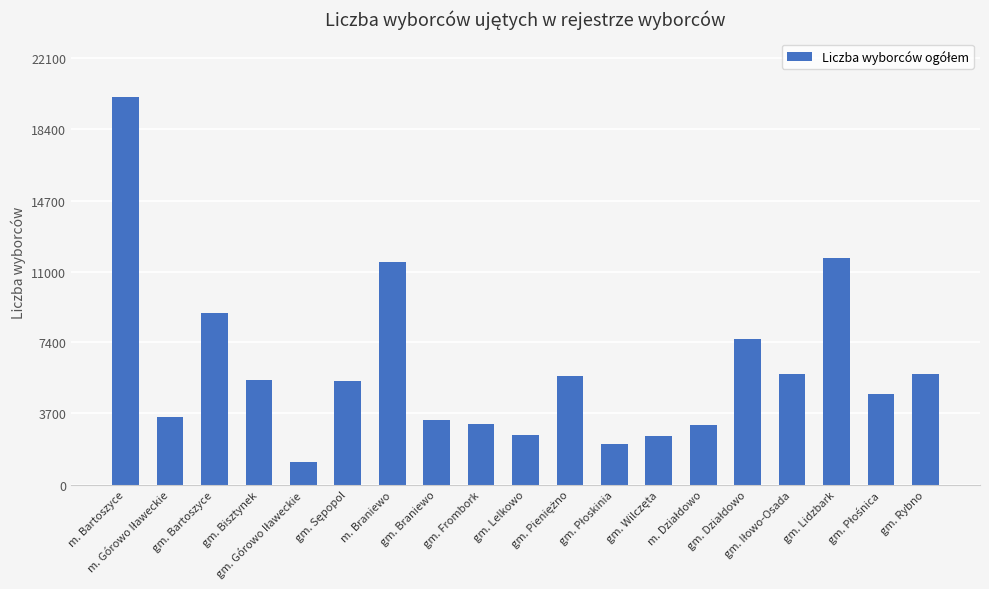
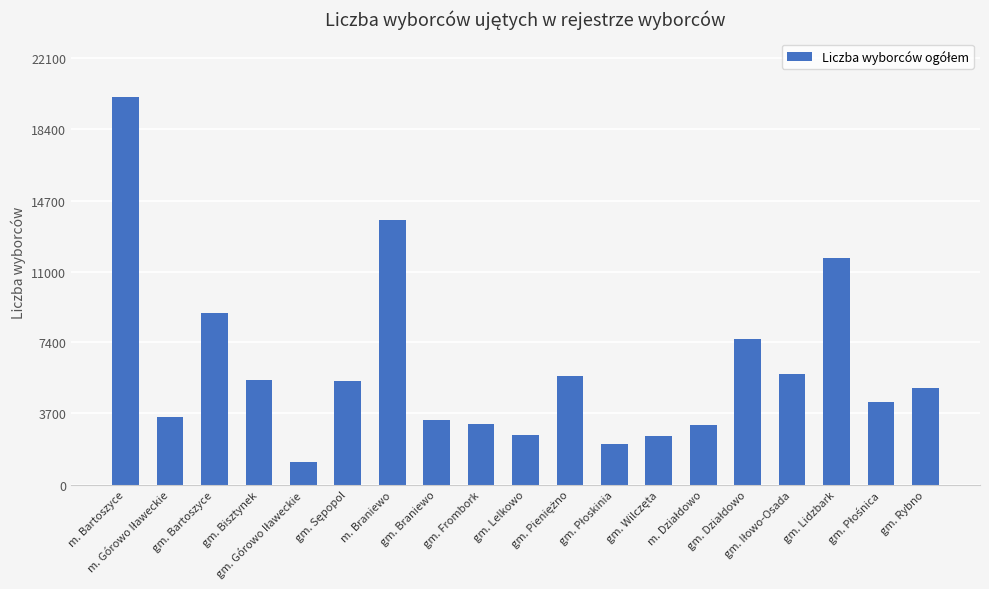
m. Braniewo: 11500 -> 13700
gm. Płośnica: 4700 -> 4300
gm. Rybno: 5700 -> 5000
